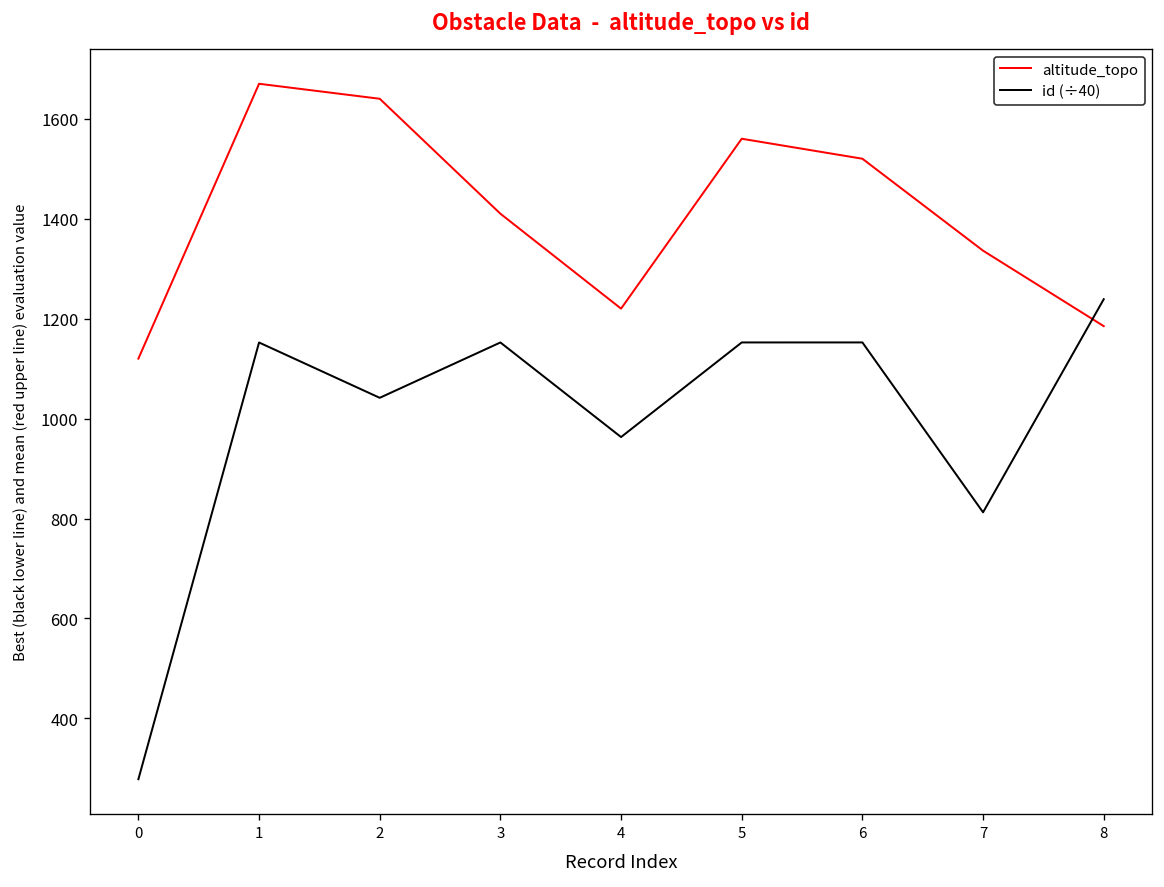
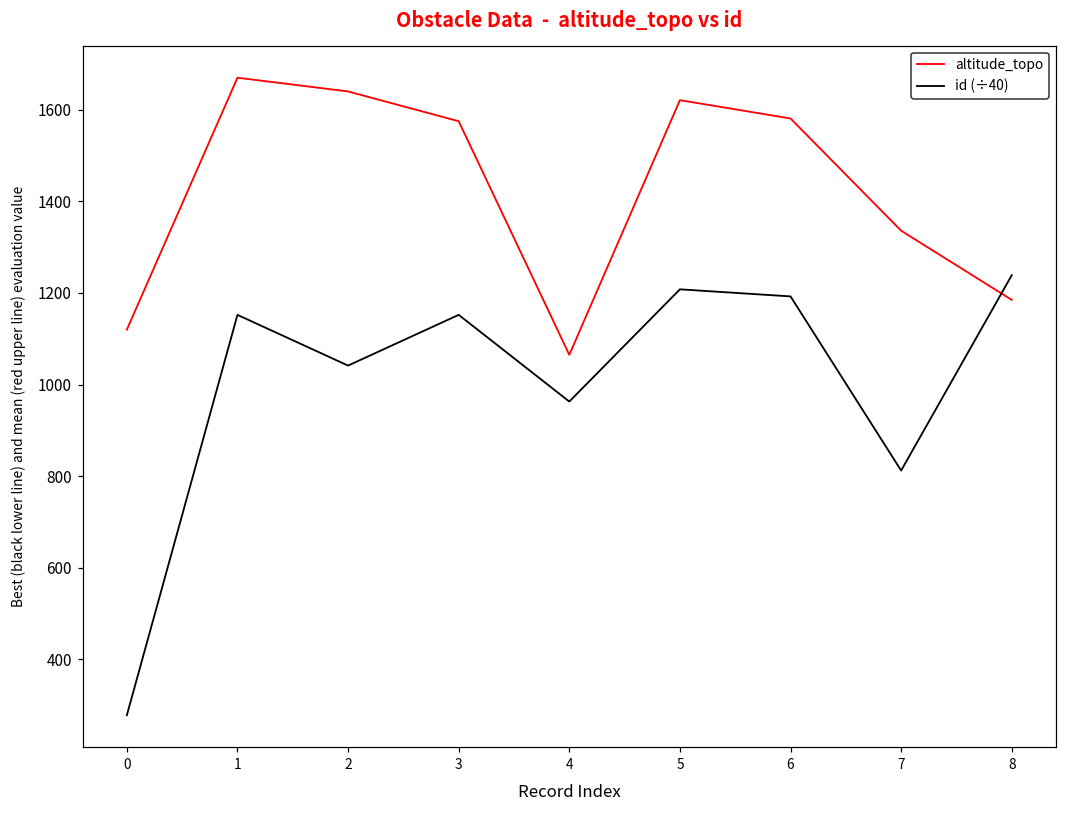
altitude_topo, 3: 1410 -> 1580
altitude_topo, 4: 1220 -> 1070
altitude_topo, 5: 1560 -> 1620
id (÷40), 5: 1150 -> 1210
altitude_topo, 6: 1520 -> 1580
id (÷40), 6: 1150 -> 1190
